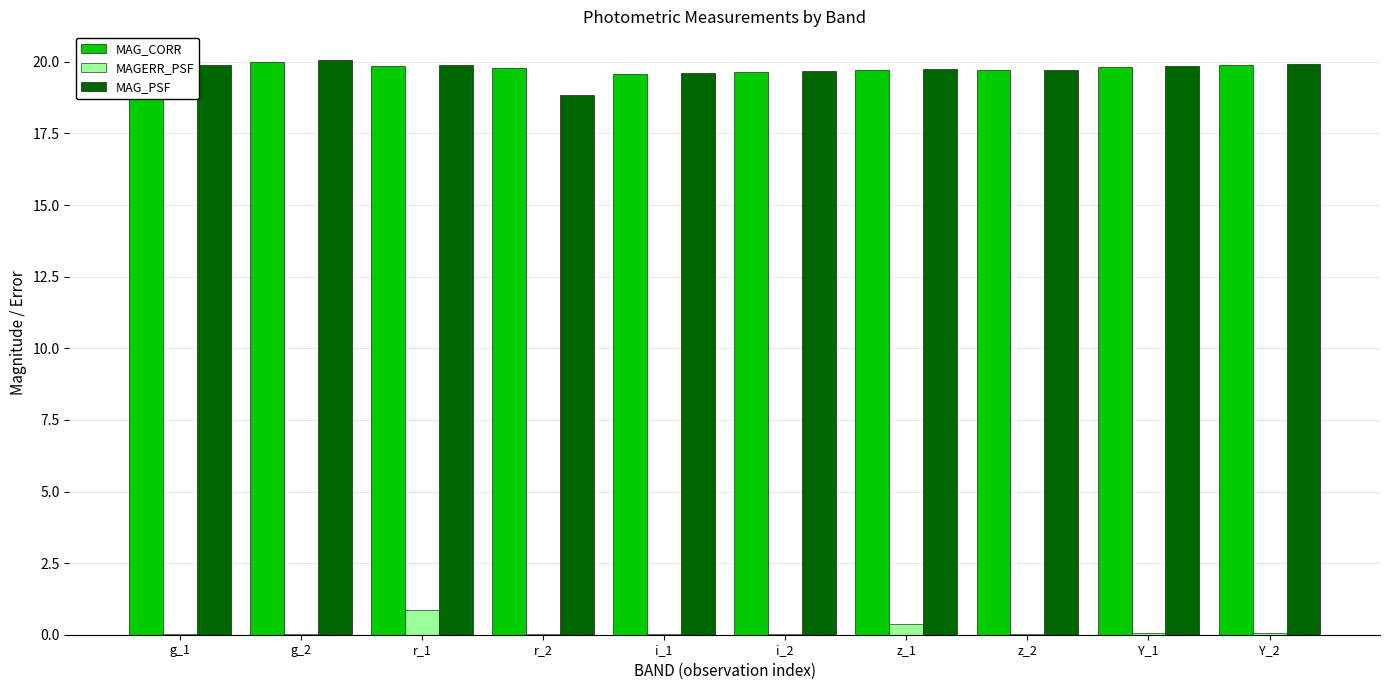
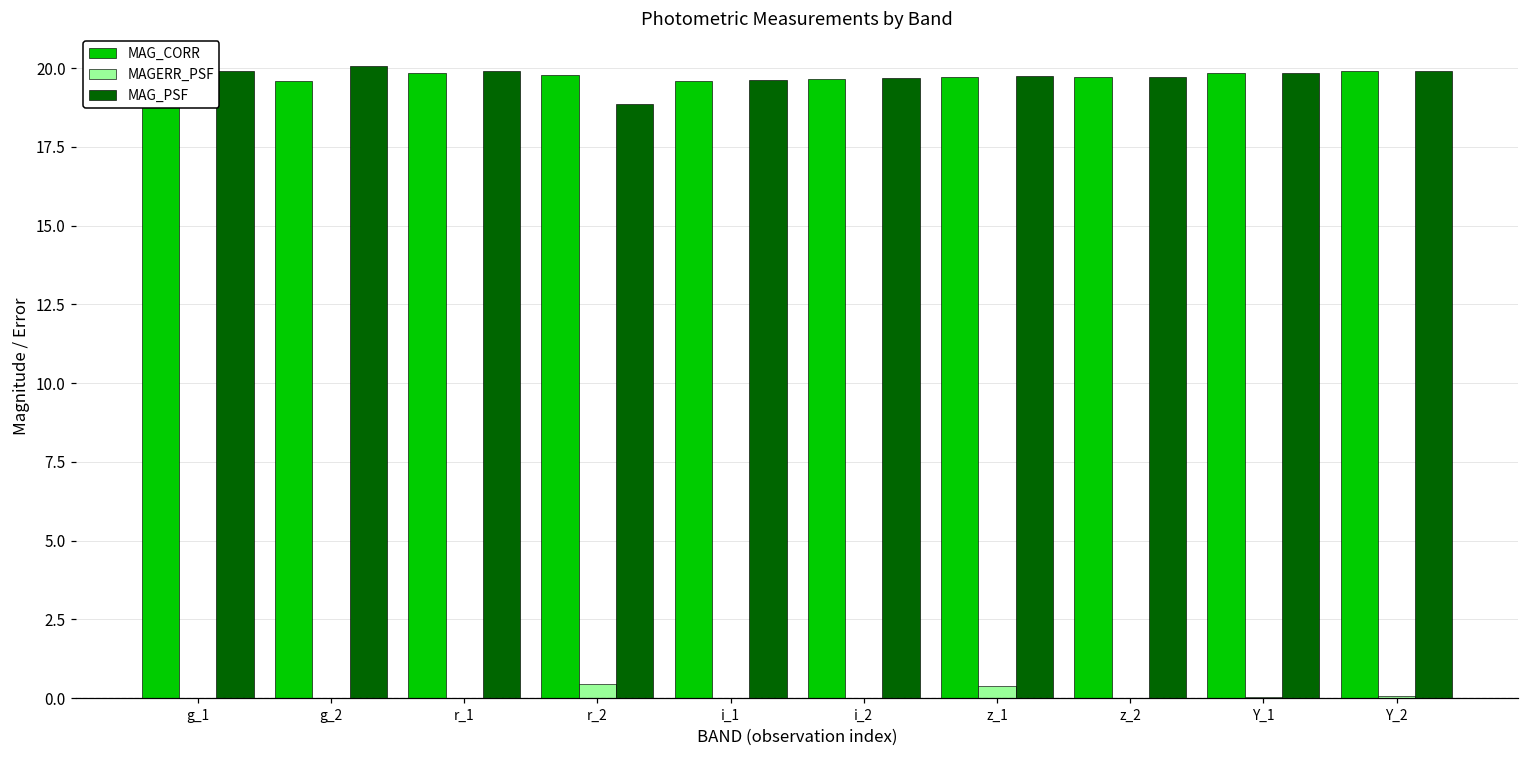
MAG_CORR, g_2: 20.0 -> 19.6
MAGERR_PSF, r_1: 0.9 -> 0.0
MAGERR_PSF, r_2: 0.0 -> 0.4
